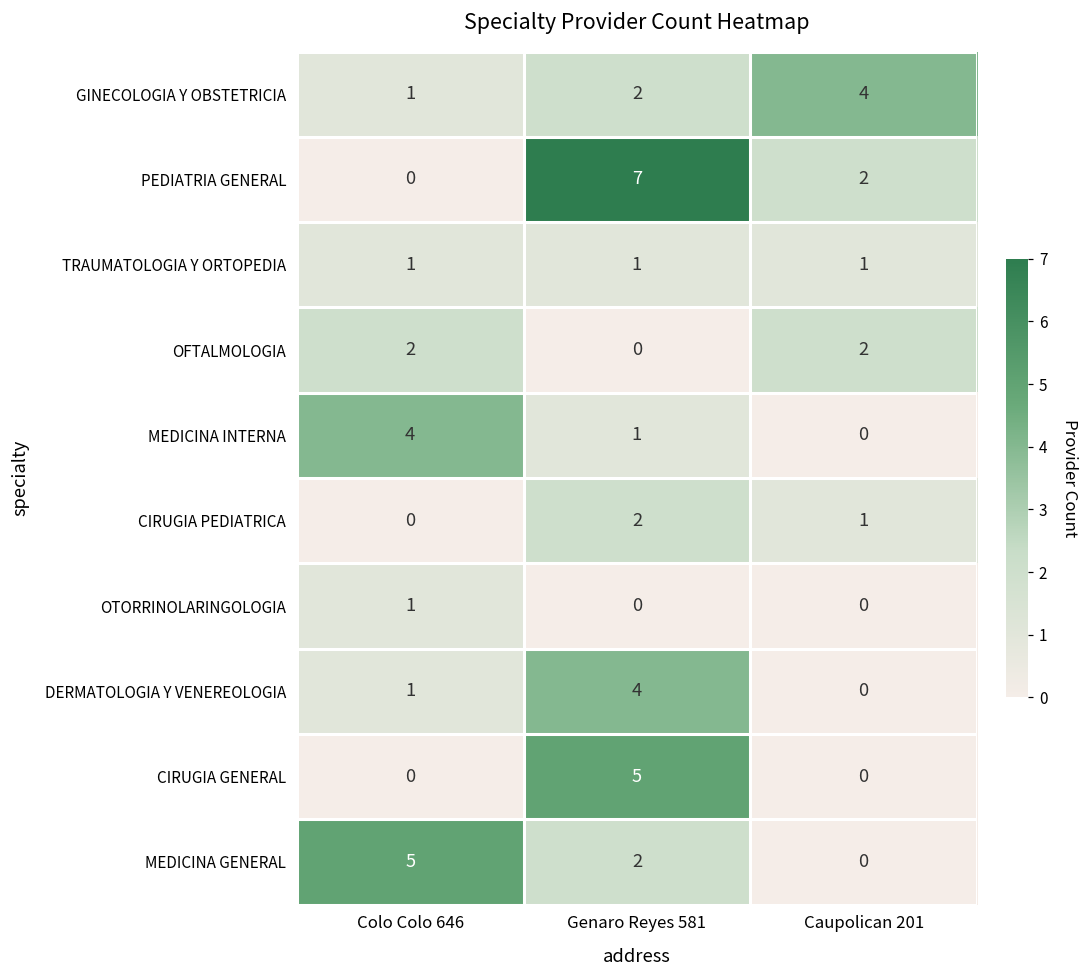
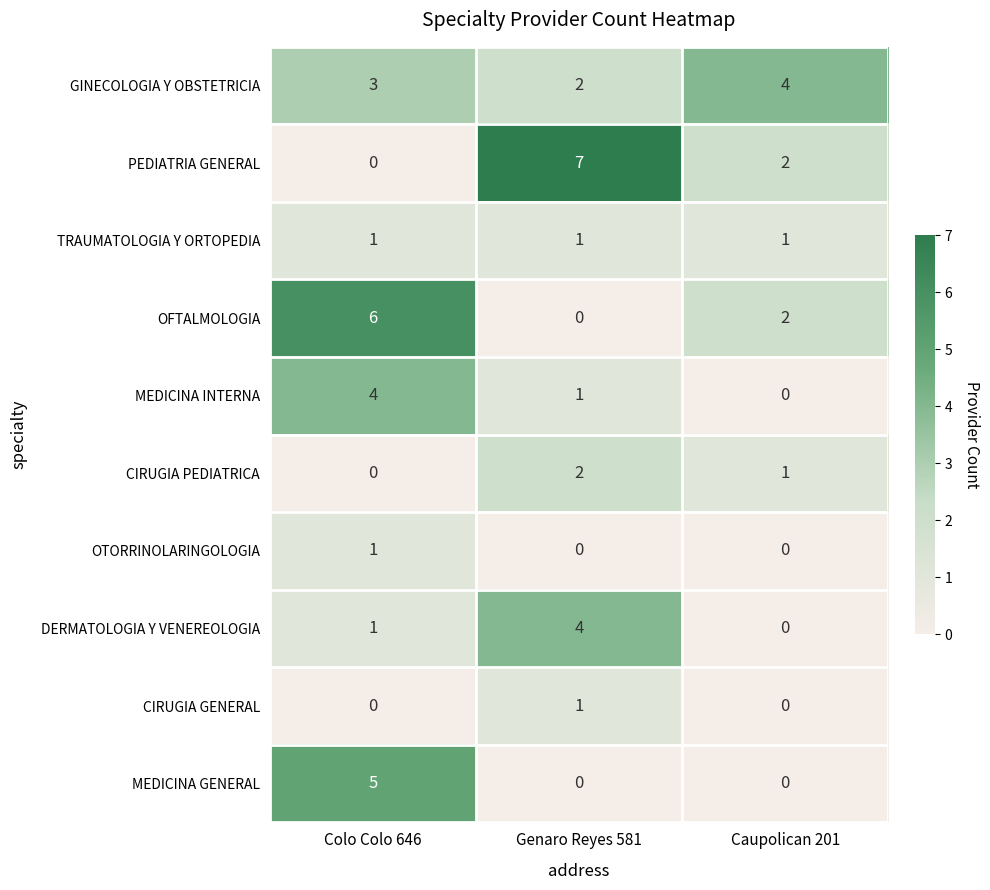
GINECOLOGIA Y OBSTETRICIA, Colo Colo 646: 1 -> 3
OFTALMOLOGIA, Colo Colo 646: 2 -> 6
CIRUGIA GENERAL, Genaro Reyes 581: 5 -> 1
MEDICINA GENERAL, Genaro Reyes 581: 2 -> 0
